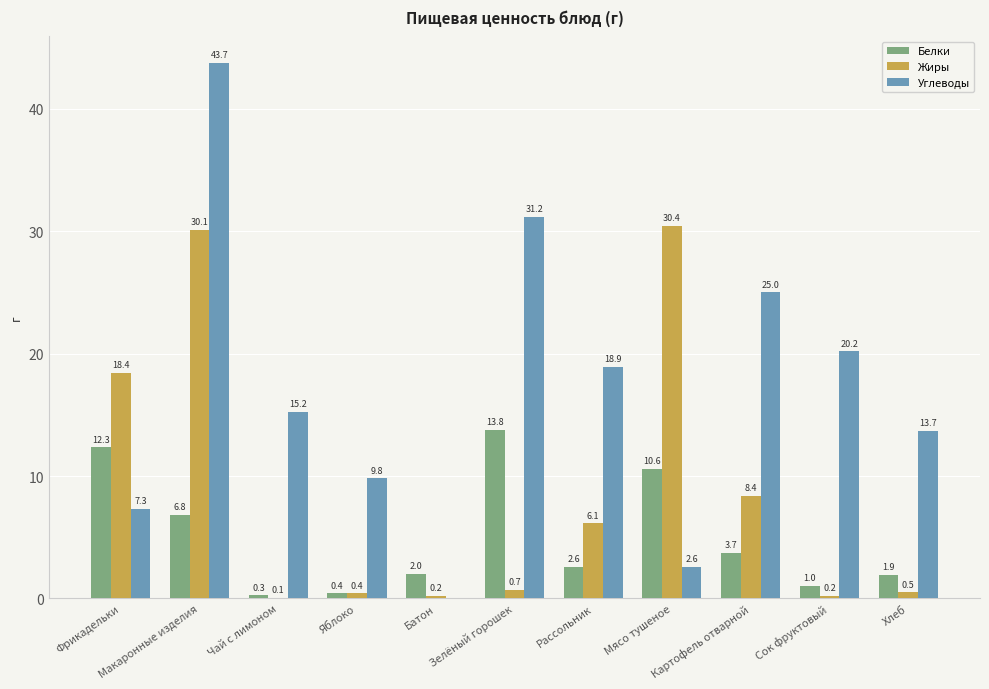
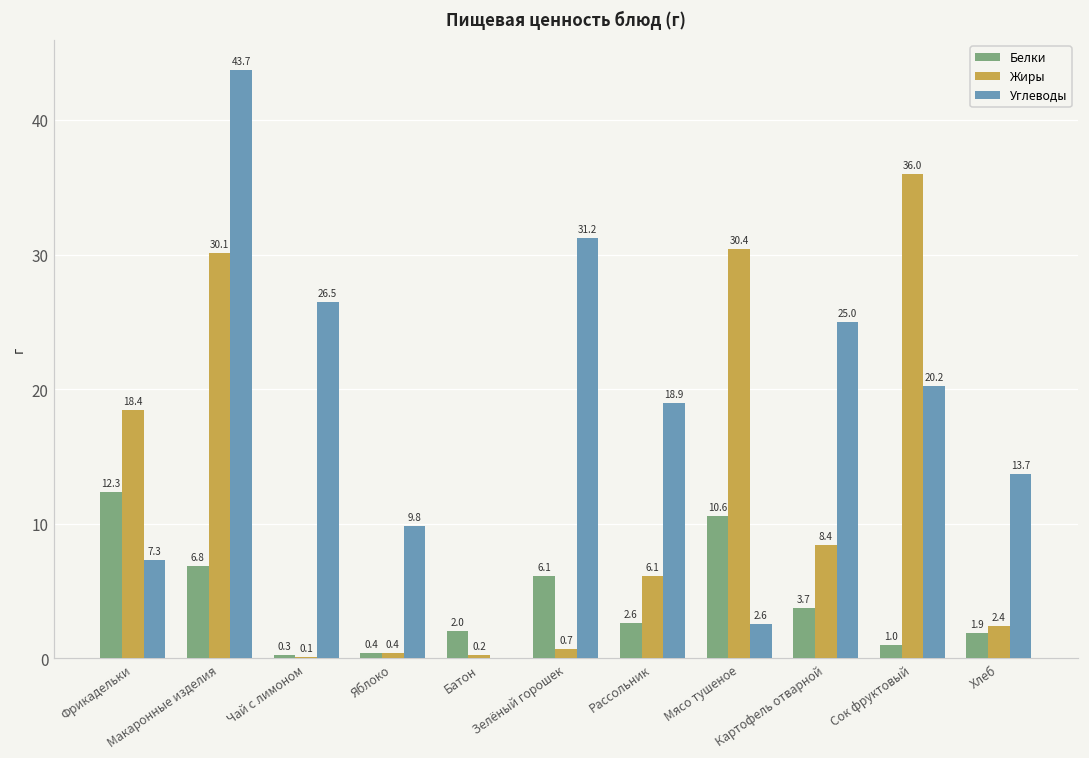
Углеводы, Чай с лимоном: 15.2 -> 26.5
Белки, Зелёный горошек: 13.8 -> 6.1
Жиры, Сок фруктовый: 0.2 -> 36.0
Жиры, Хлеб: 0.5 -> 2.4
